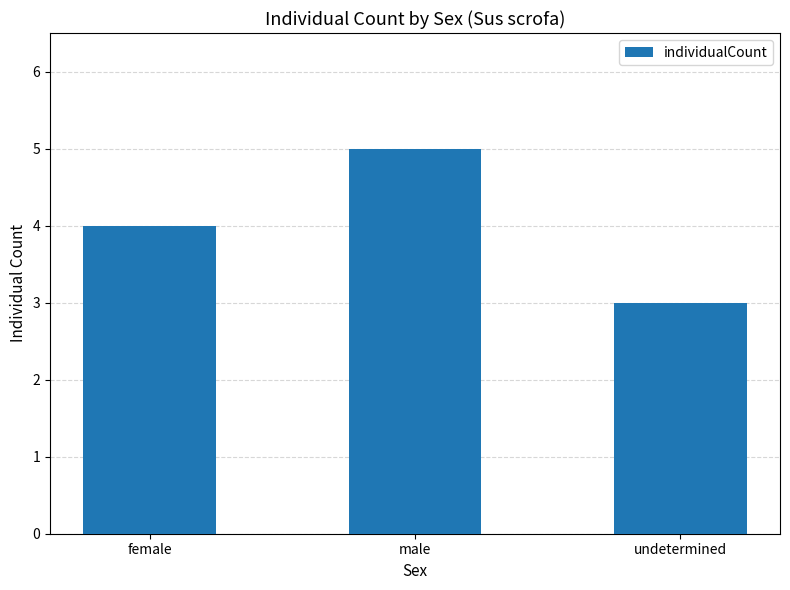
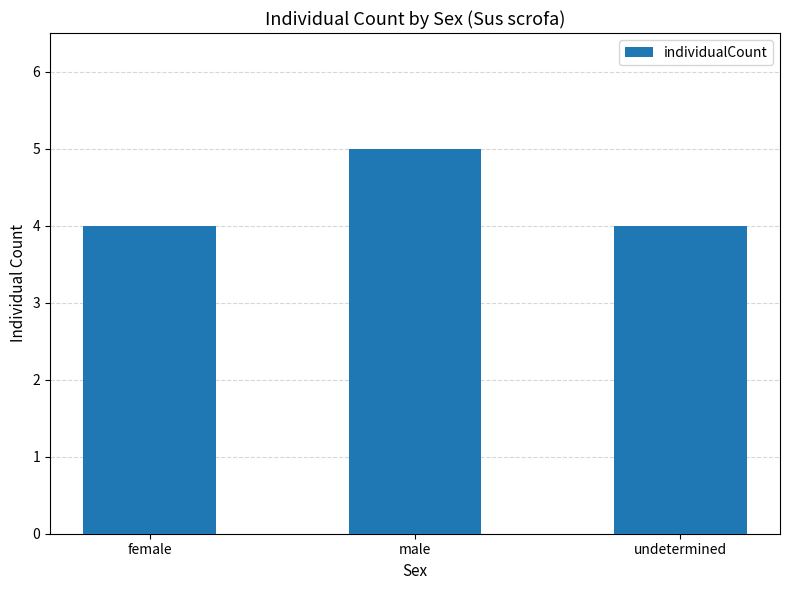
undetermined: 3 -> 4
